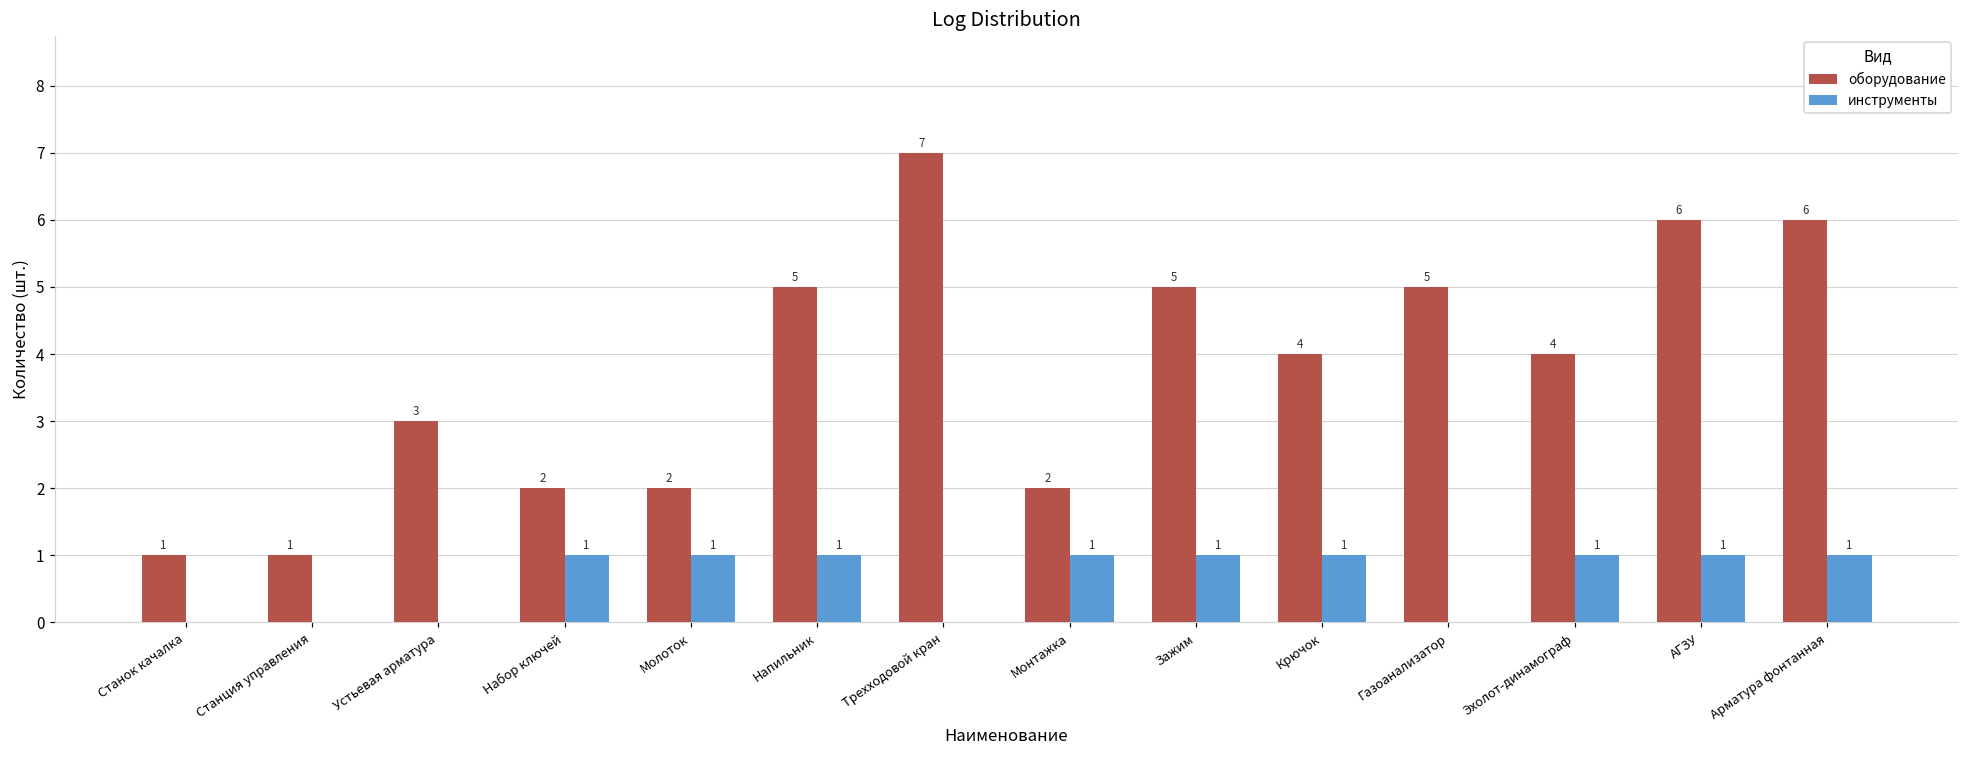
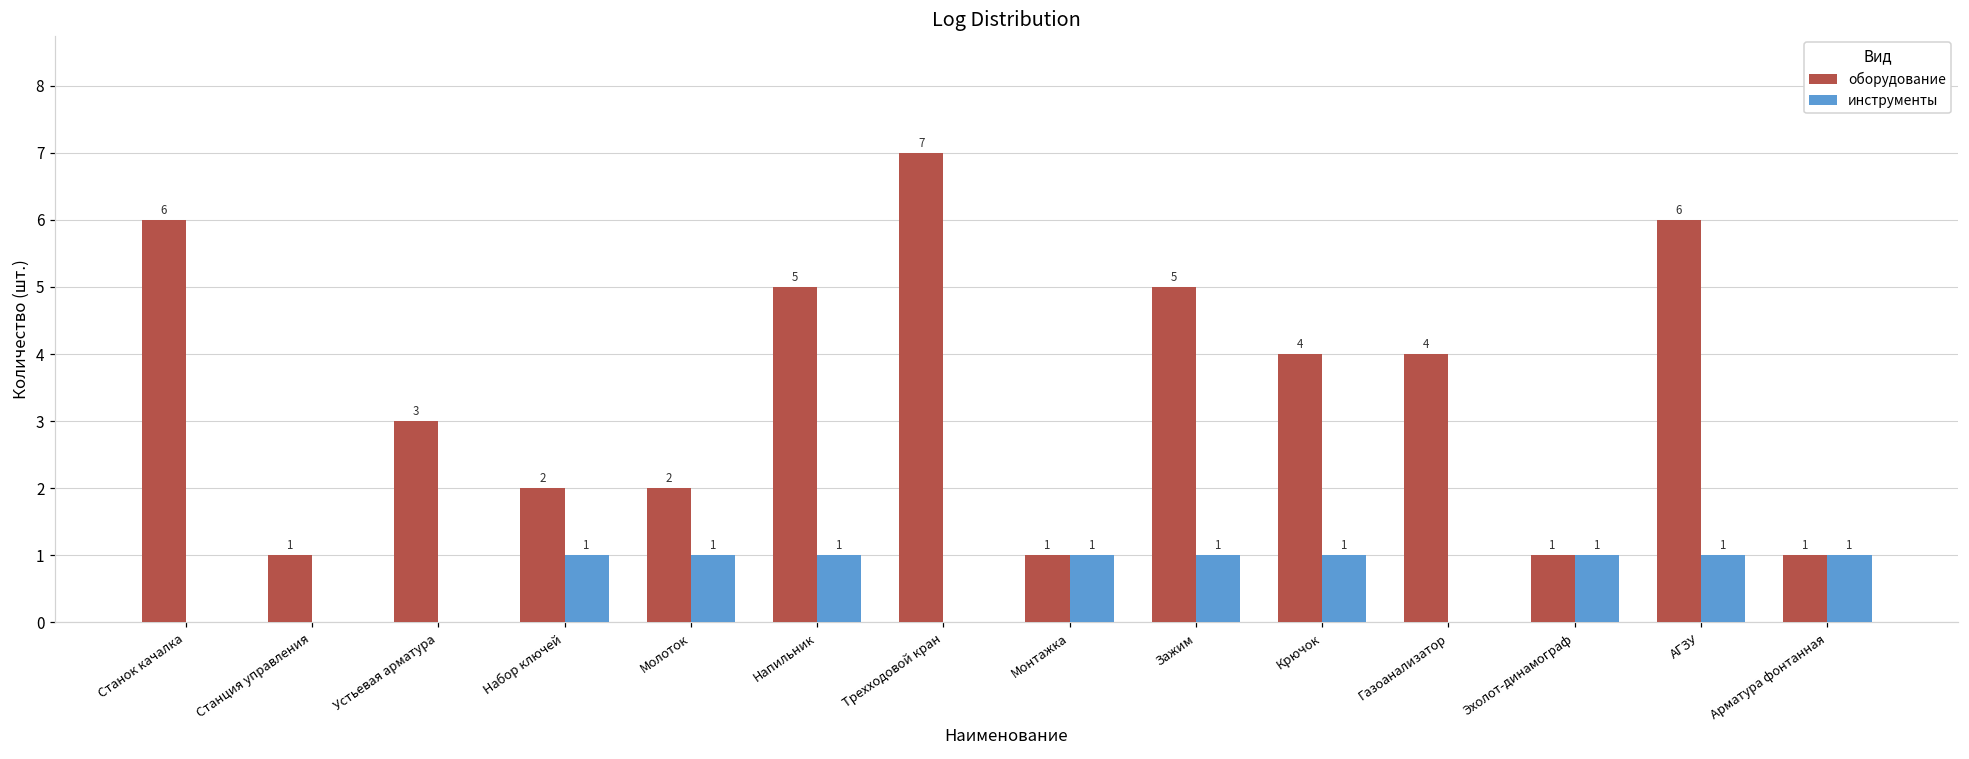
оборудование, Станок качалка: 1 -> 6
оборудование, Монтажка: 2 -> 1
оборудование, Газоанализатор: 5 -> 4
оборудование, Эхолот-динамограф: 4 -> 1
оборудование, Арматура фонтанная: 6 -> 1
